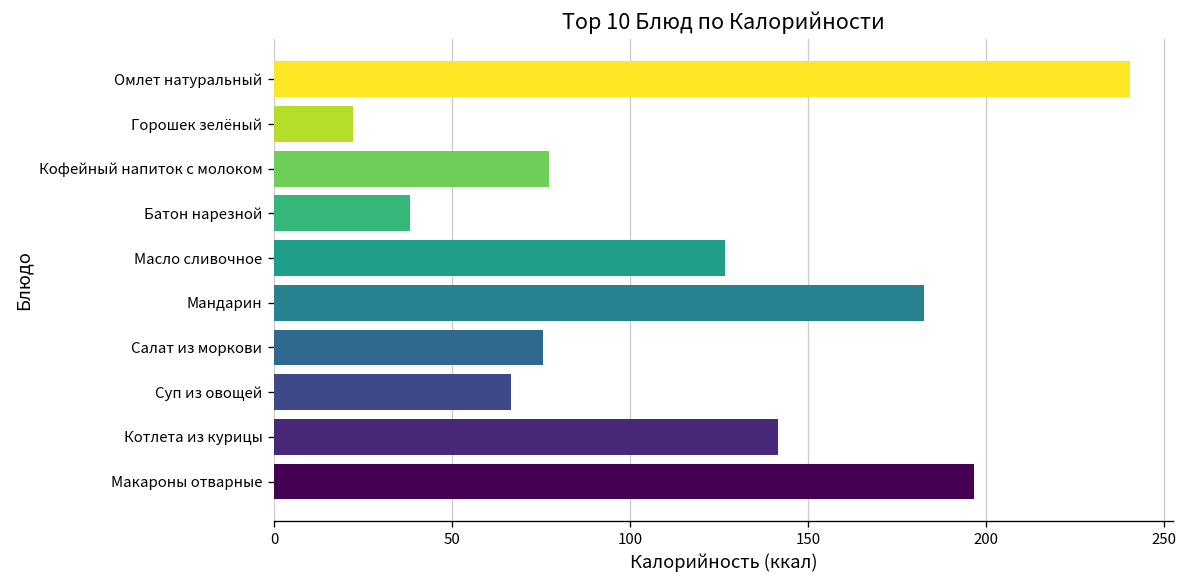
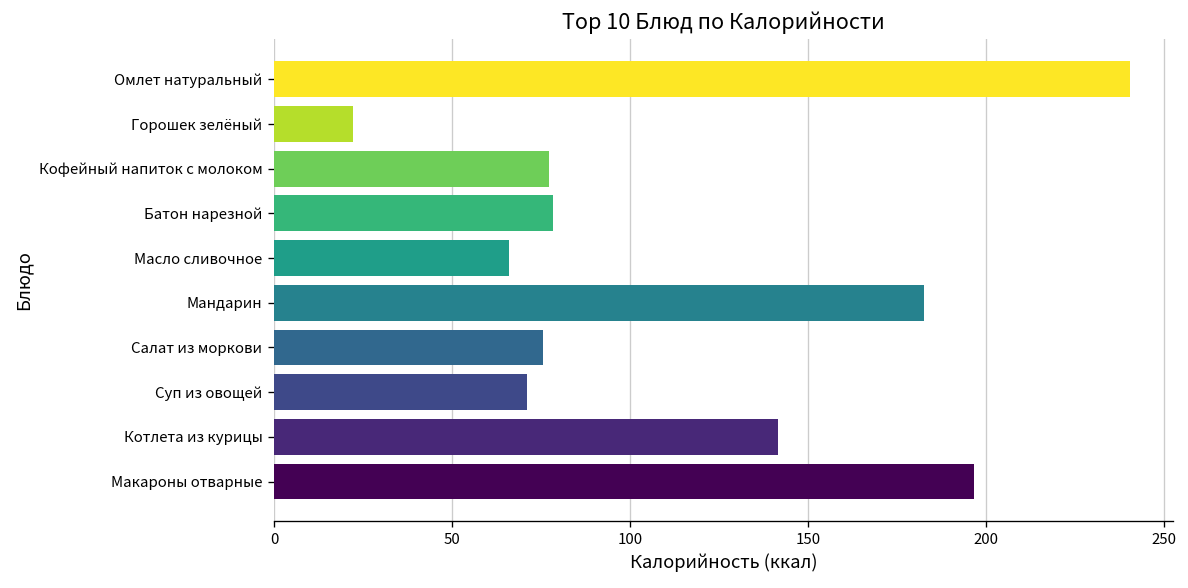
Батон нарезной: 38 -> 79
Масло сливочное: 127 -> 66
Суп из овощей: 67 -> 71
